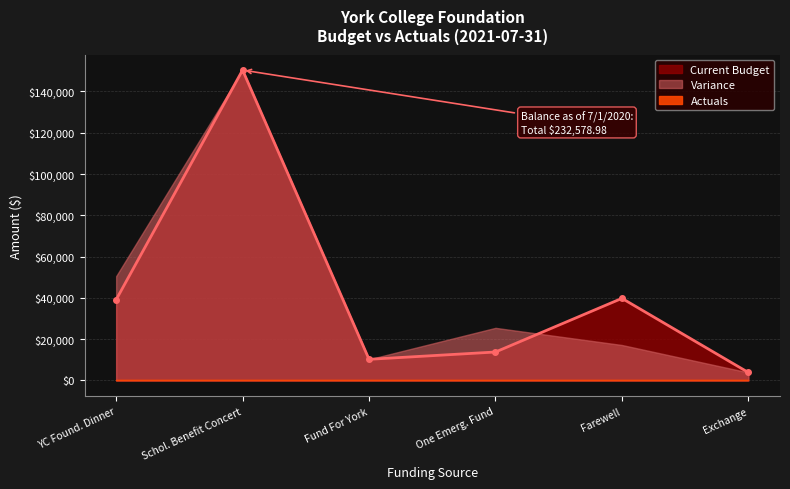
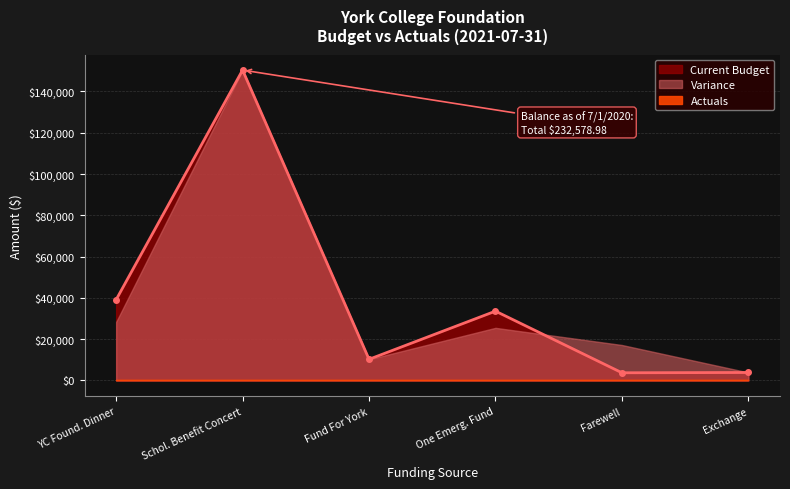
Variance, YC Found. Dinner: $51,000 -> $28,000
Current Budget, One Emerg. Fund: $14,000 -> $34,000
Current Budget, Farewell: $40,000 -> $4,000
